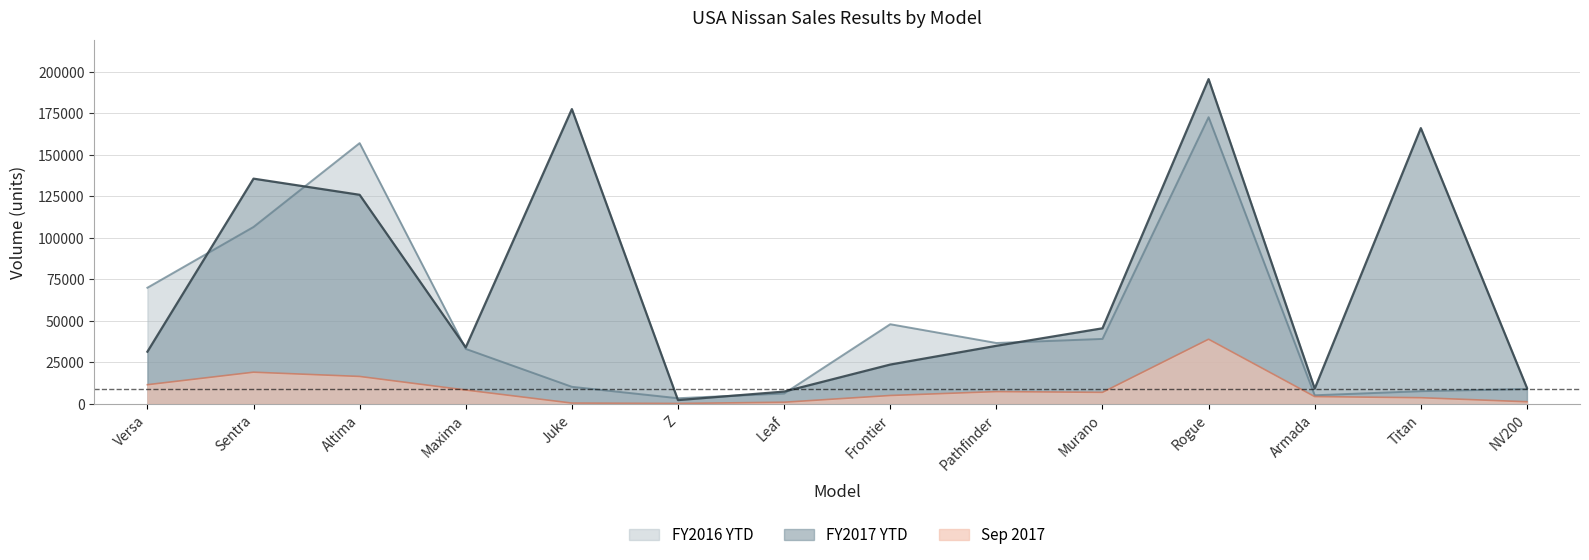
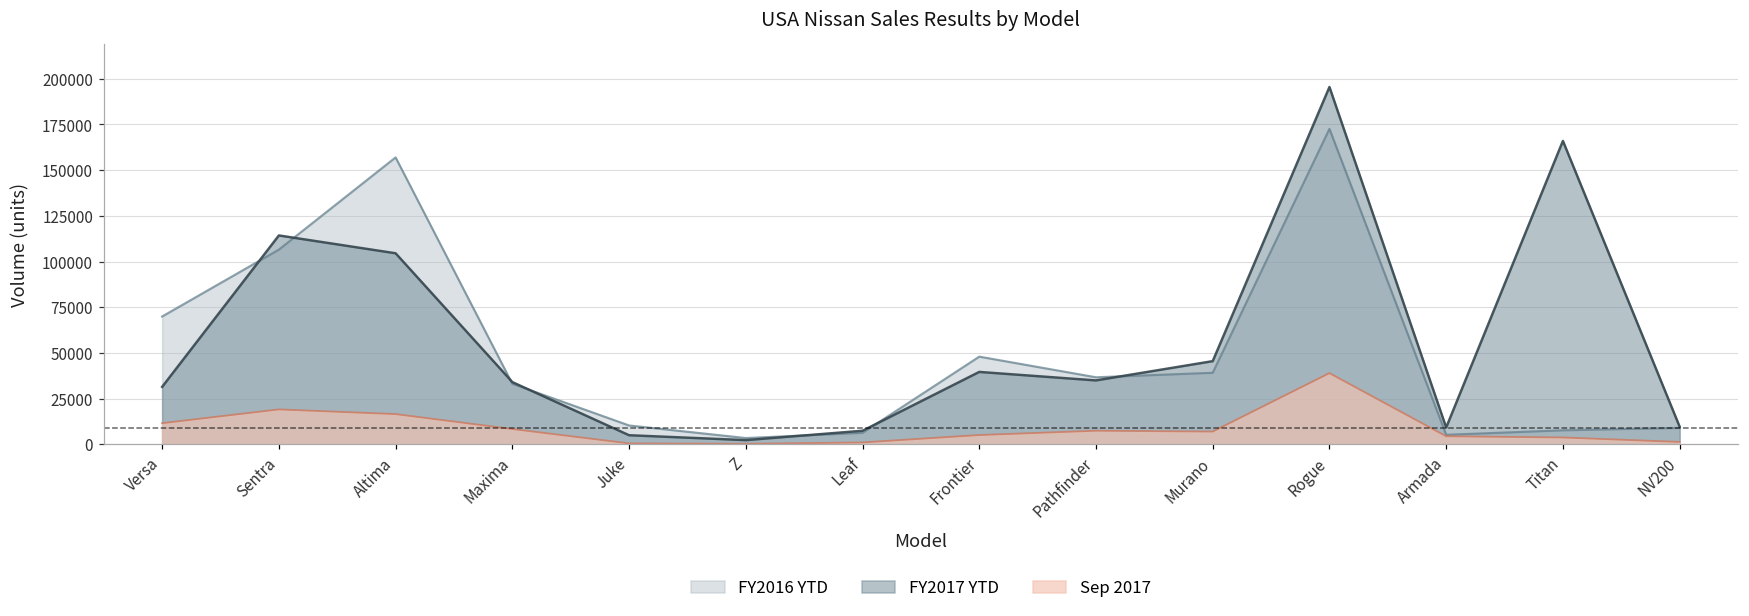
FY2017 YTD, Sentra: 136000 -> 114000
FY2017 YTD, Altima: 126000 -> 105000
FY2017 YTD, Juke: 177000 -> 5000
FY2017 YTD, Frontier: 24000 -> 40000
